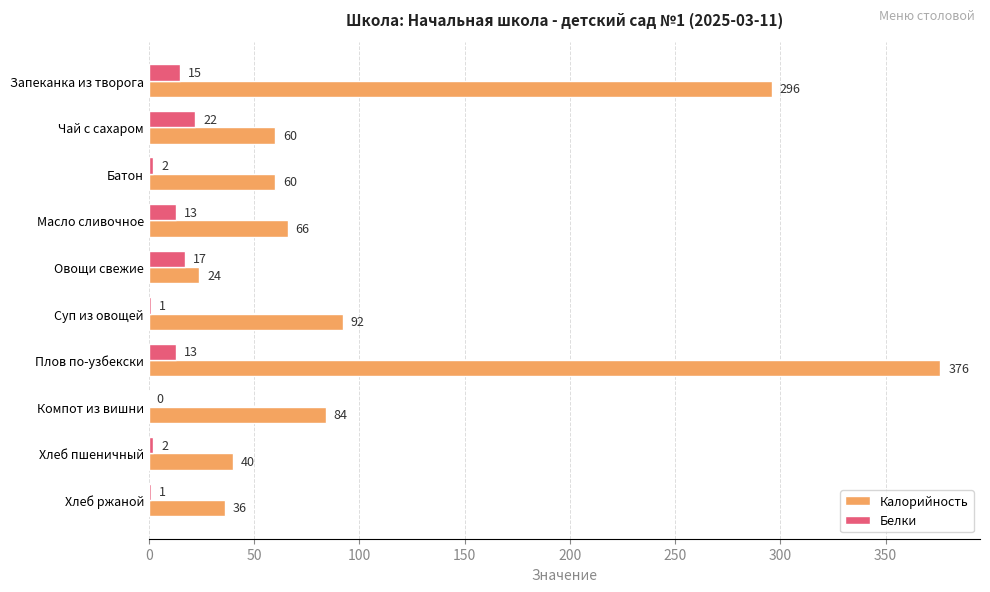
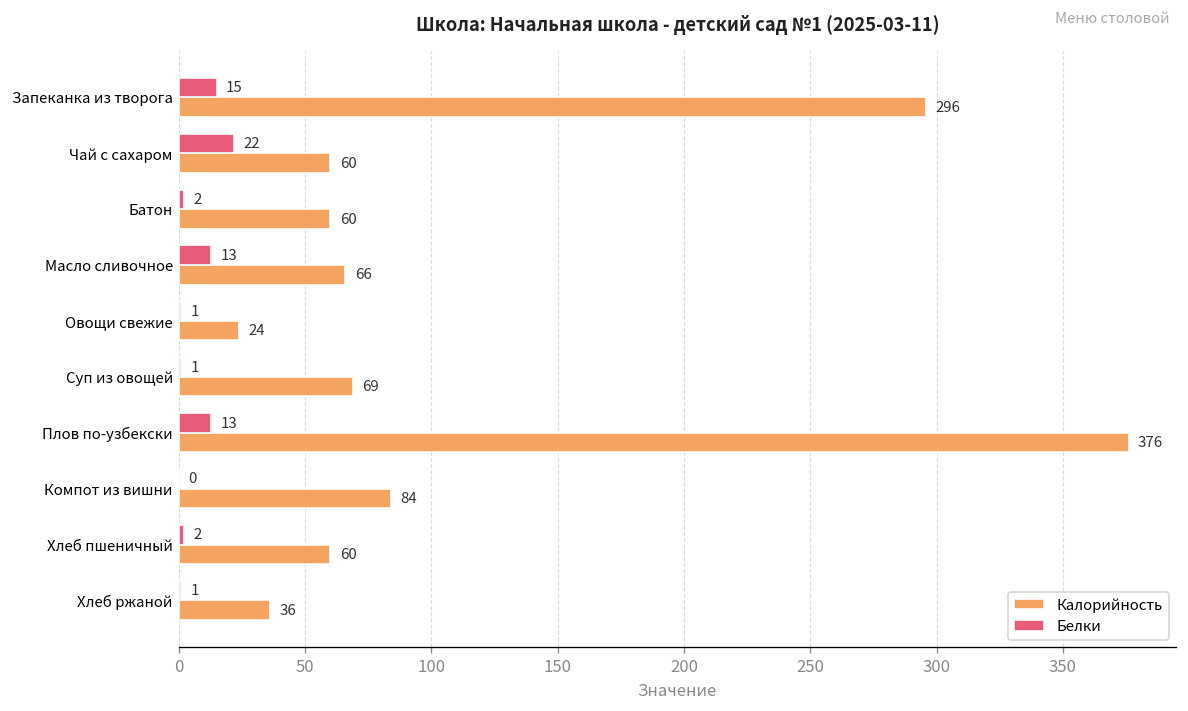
Белки, Овощи свежие: 17 -> 1
Калорийность, Суп из овощей: 92 -> 69
Калорийность, Хлеб пшеничный: 40 -> 60
